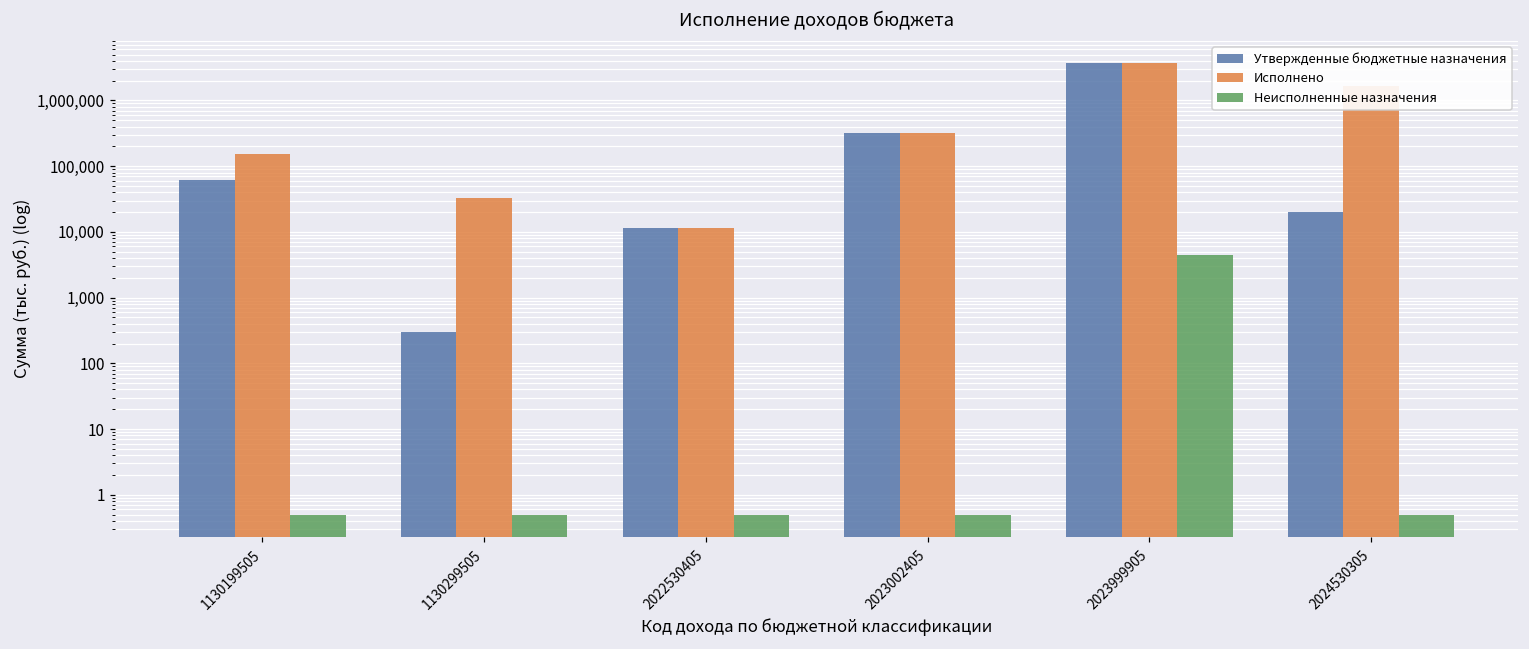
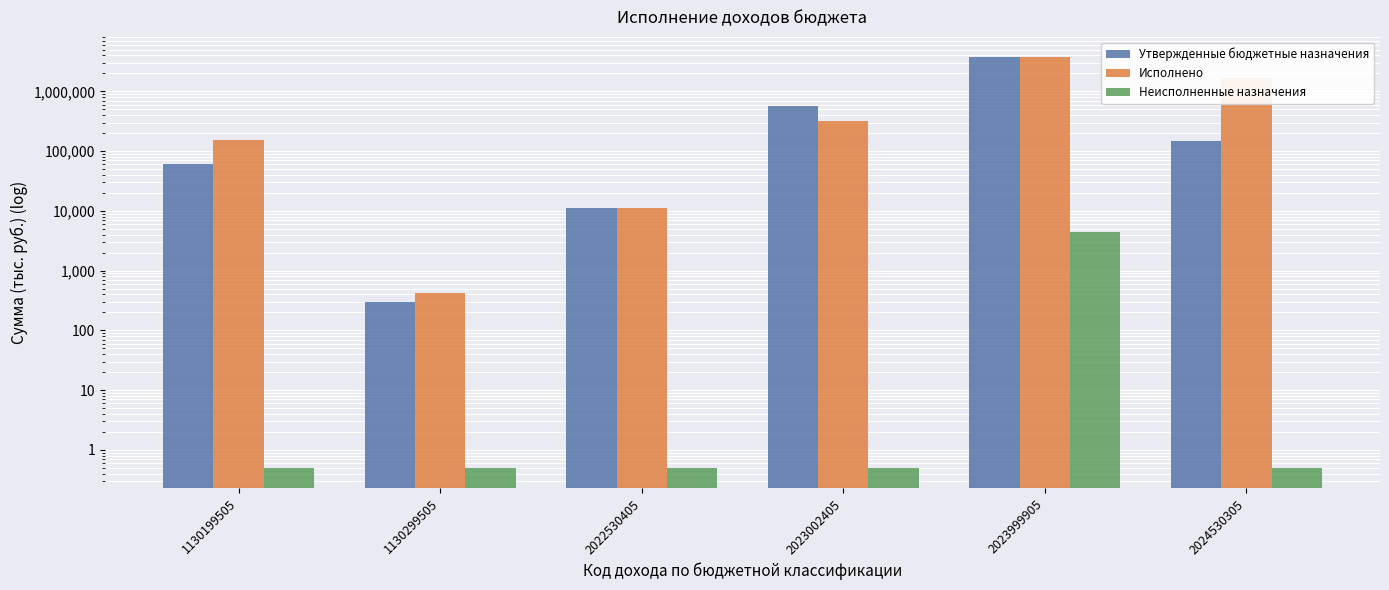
Исполнено, 1130299505: 30,000 -> 400
Утвержденные бюджетные назначения, 2023002405: 300,000 -> 600,000
Утвержденные бюджетные назначения, 2024530305: 20,000 -> 150,000
